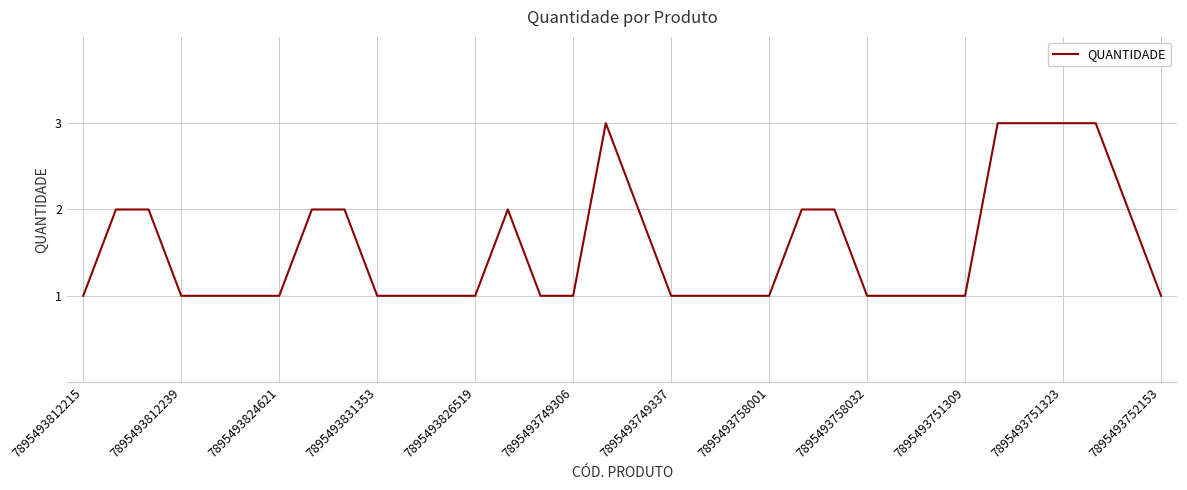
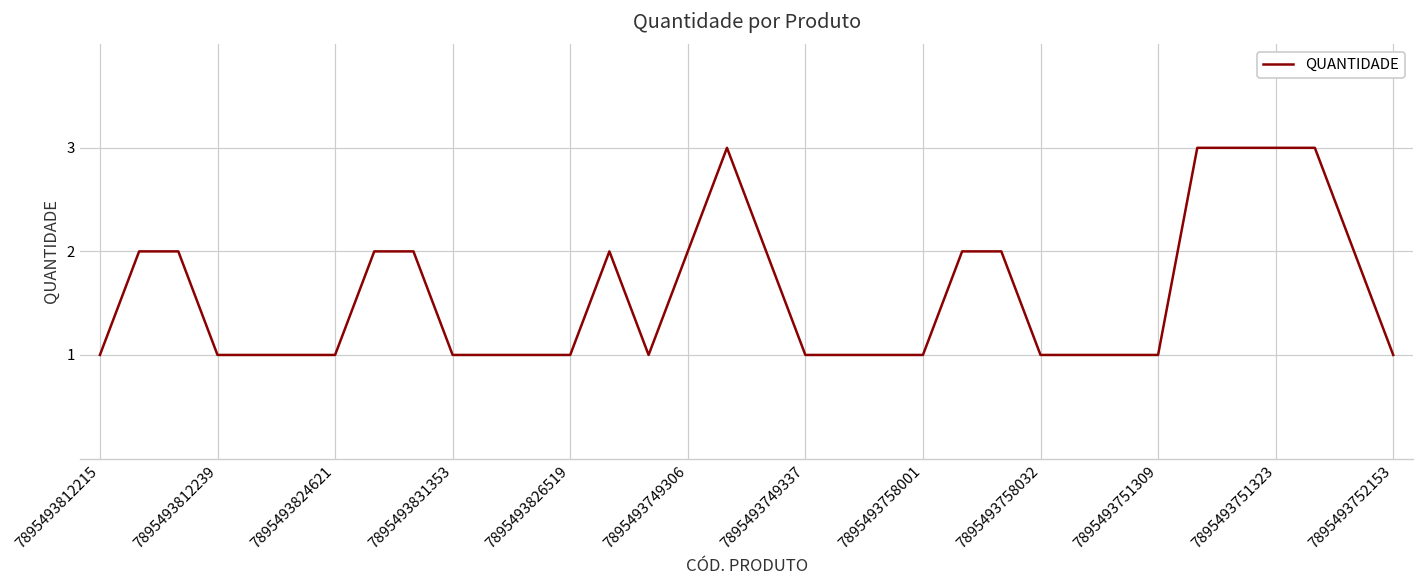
7895493749306: 1 -> 2
